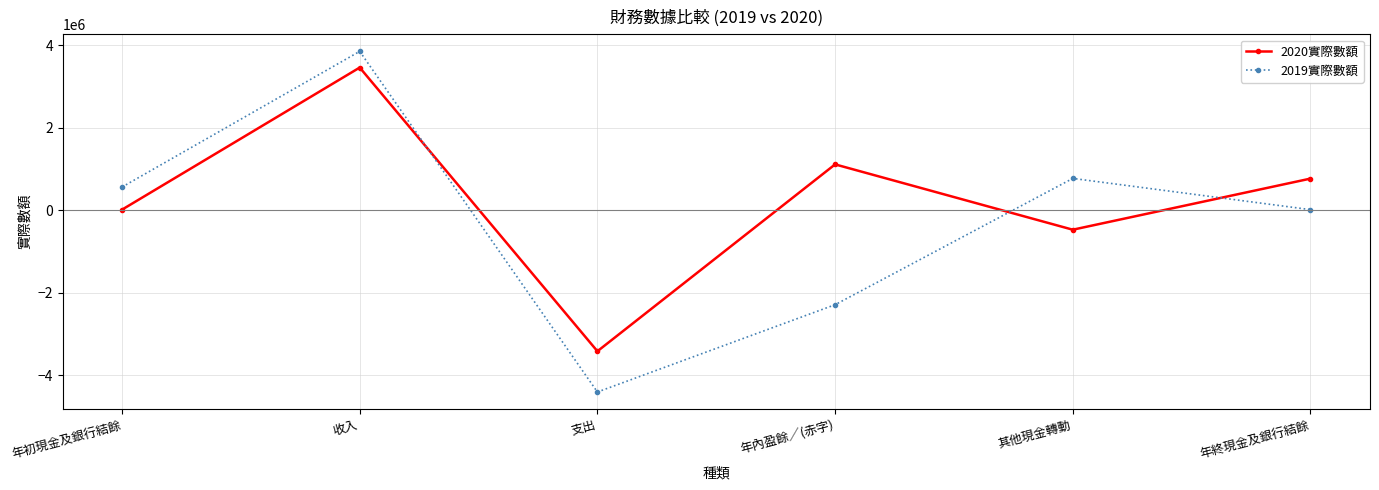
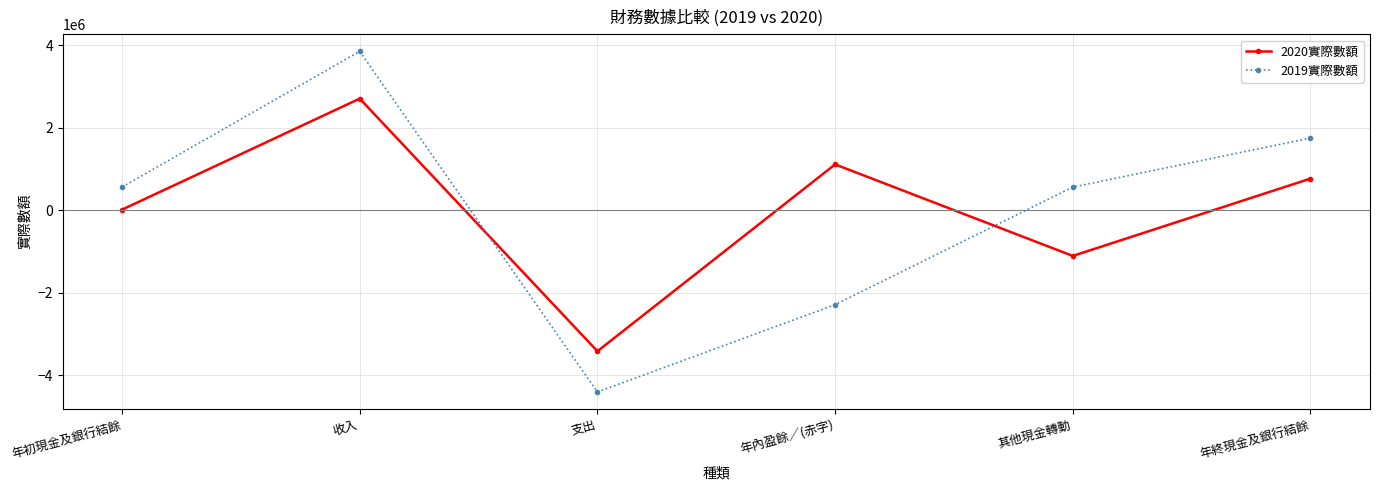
2020實際數額, 收入: 3500000 -> 2700000
2020實際數額, 其他現金轉動: -500000 -> -1100000
2019實際數額, 其他現金轉動: 800000 -> 600000
2019實際數額, 年終現金及銀行結餘: 0 -> 1700000
